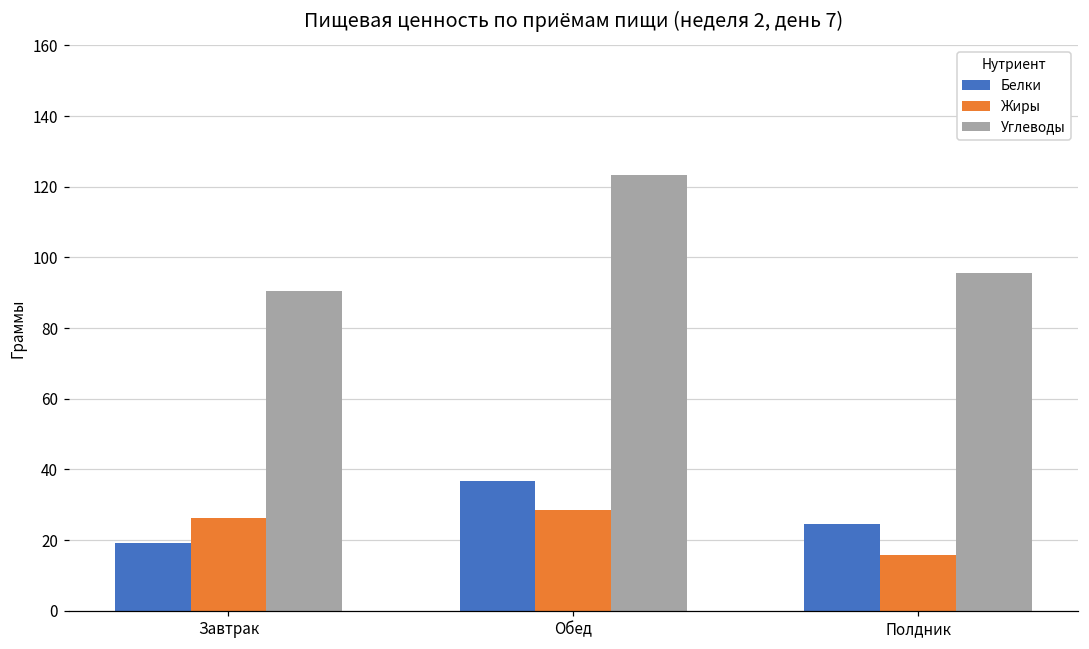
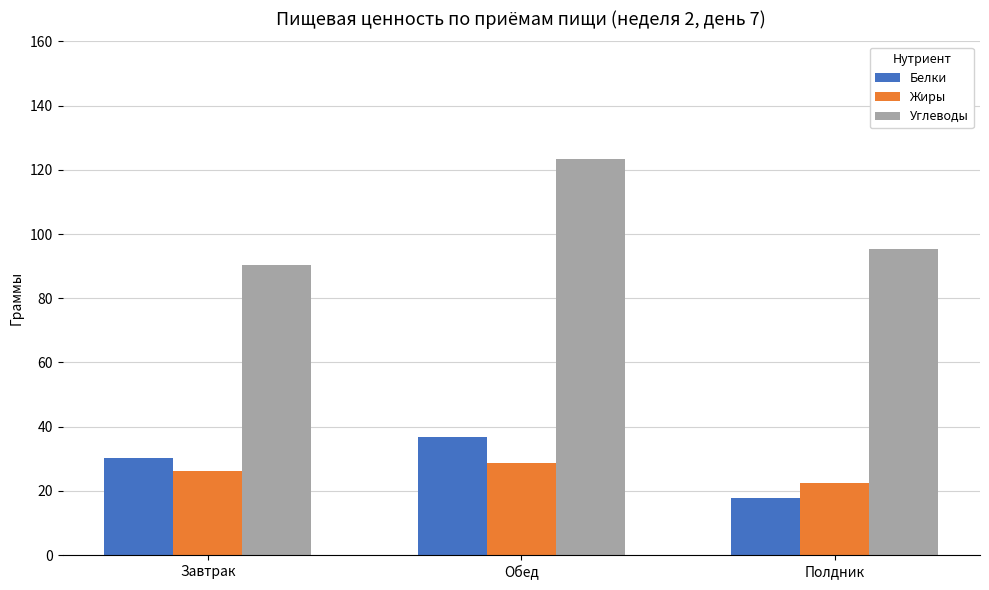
Белки, Завтрак: 19 -> 30
Белки, Полдник: 24 -> 18
Жиры, Полдник: 16 -> 22
